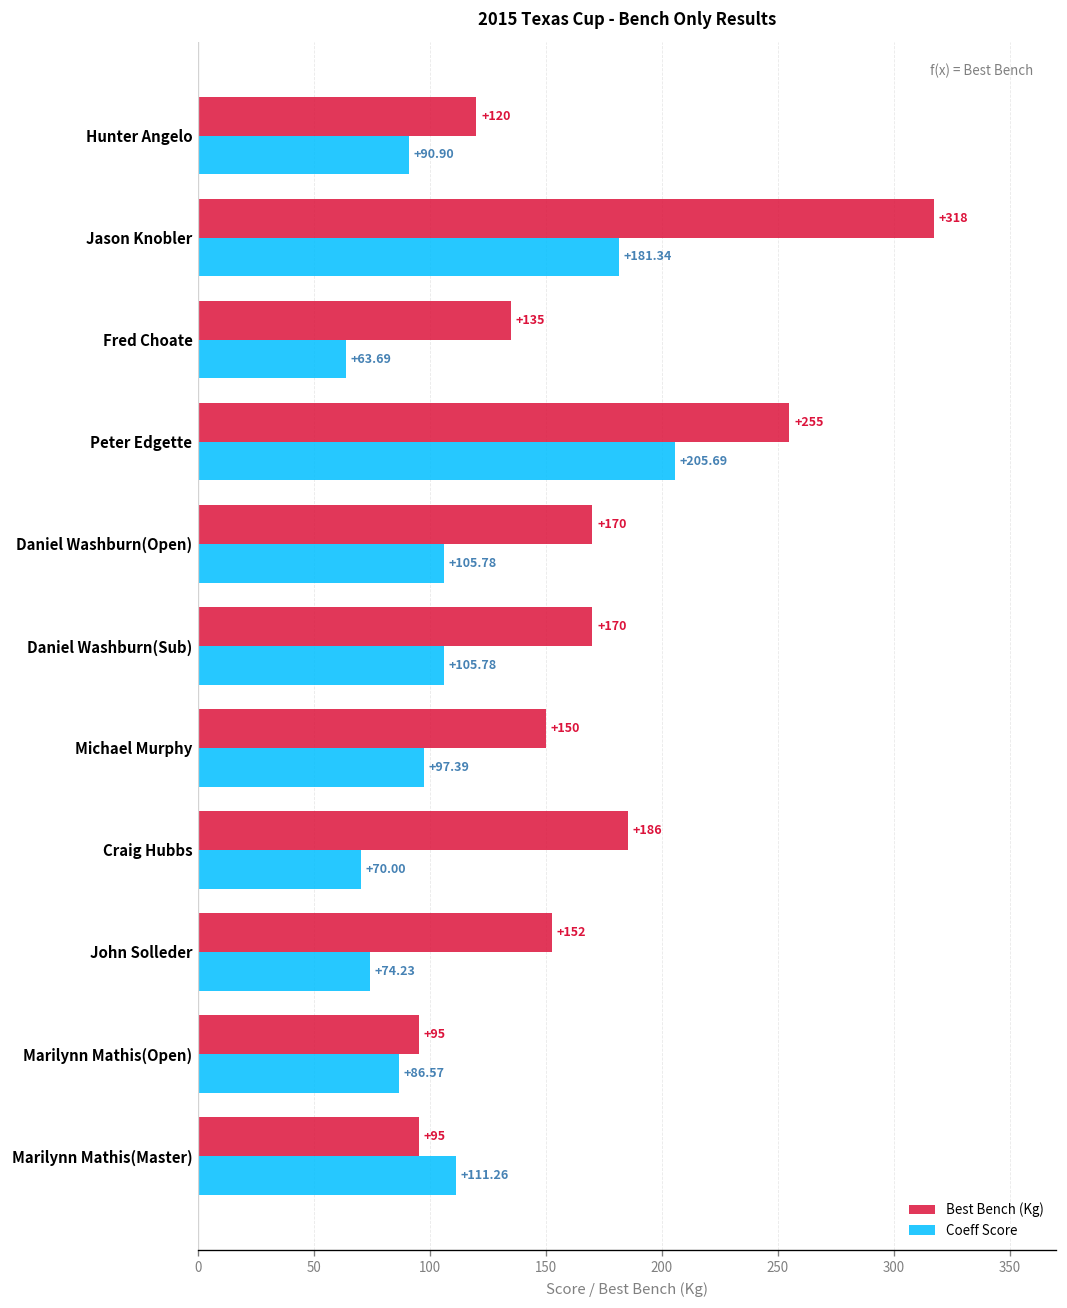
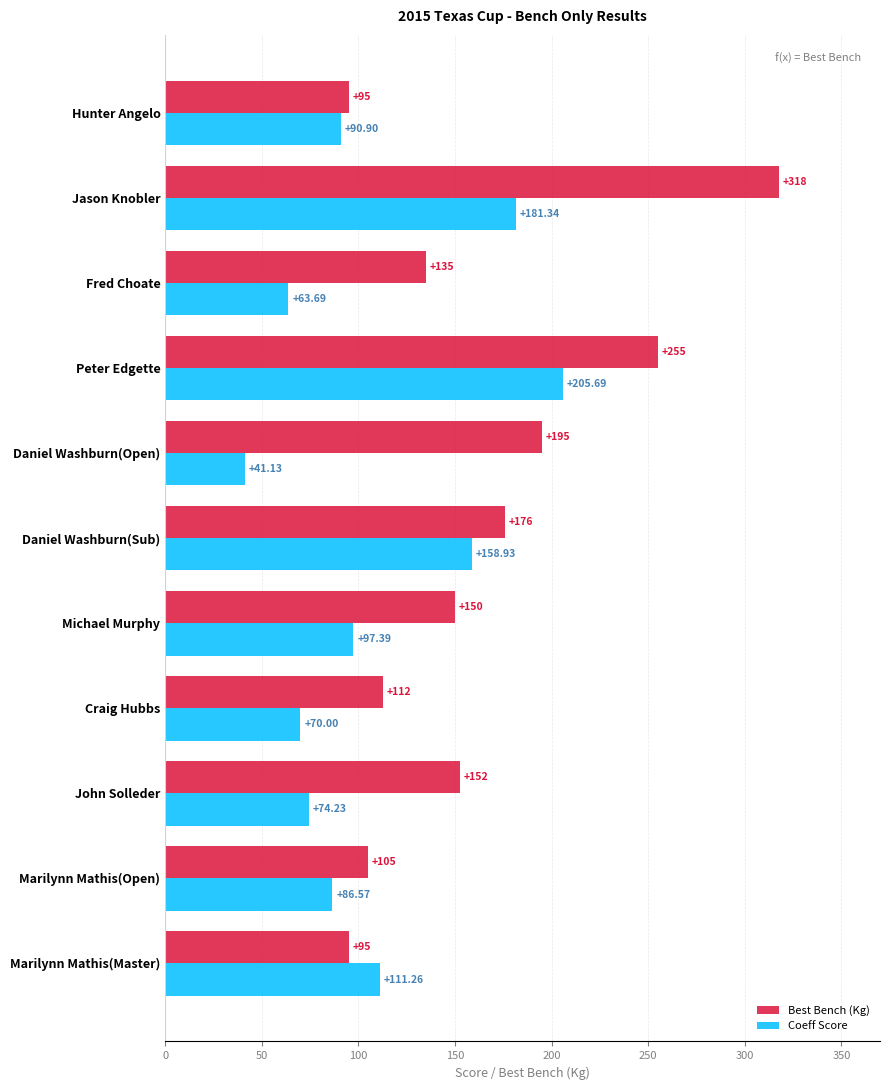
Best Bench (Kg), Hunter Angelo: +120 -> +95
Best Bench (Kg), Daniel Washburn(Open): +170 -> +195
Coeff Score, Daniel Washburn(Open): +105.78 -> +41.13
Best Bench (Kg), Daniel Washburn(Sub): +170 -> +176
Coeff Score, Daniel Washburn(Sub): +105.78 -> +158.93
Best Bench (Kg), Craig Hubbs: +186 -> +112
Best Bench (Kg), Marilynn Mathis(Open): +95 -> +105
